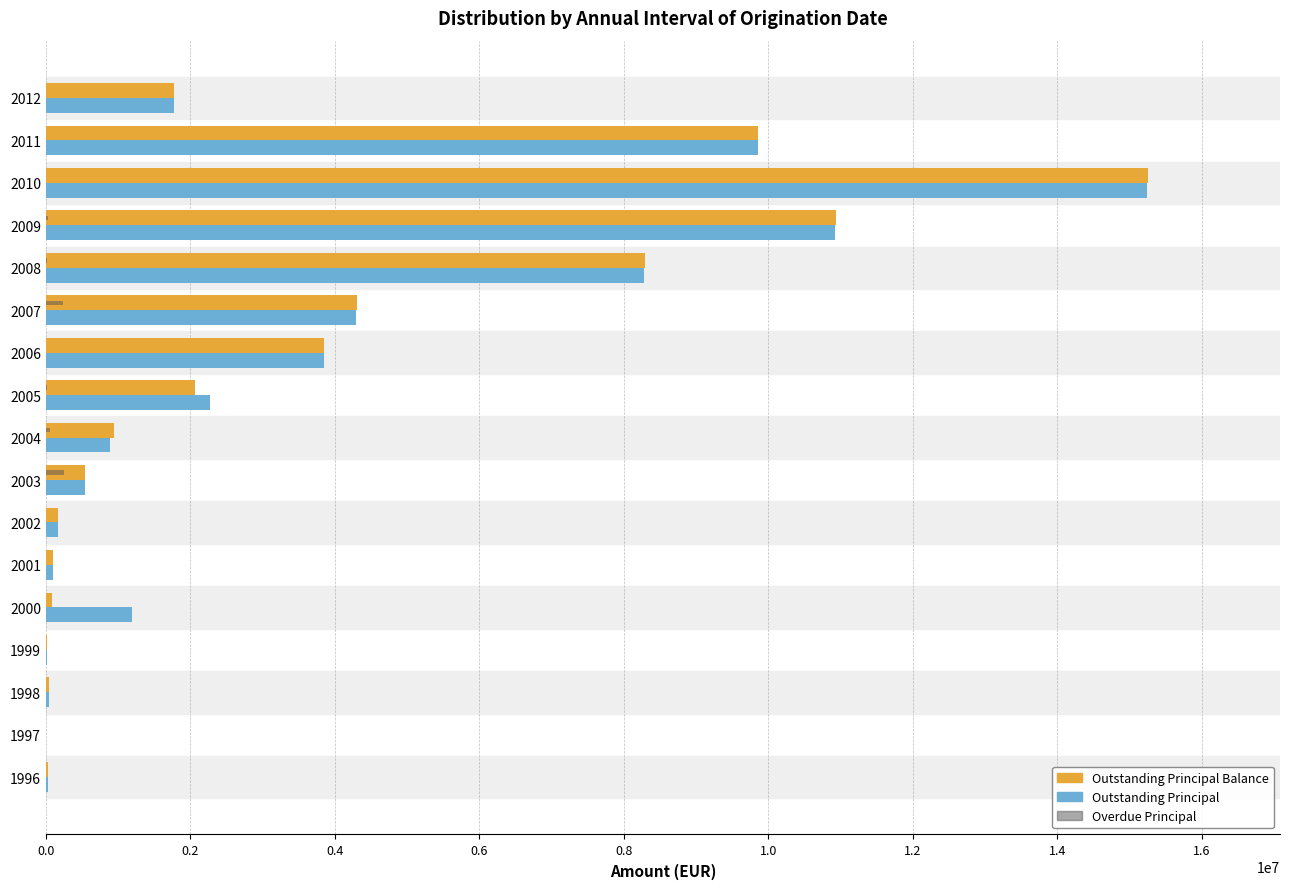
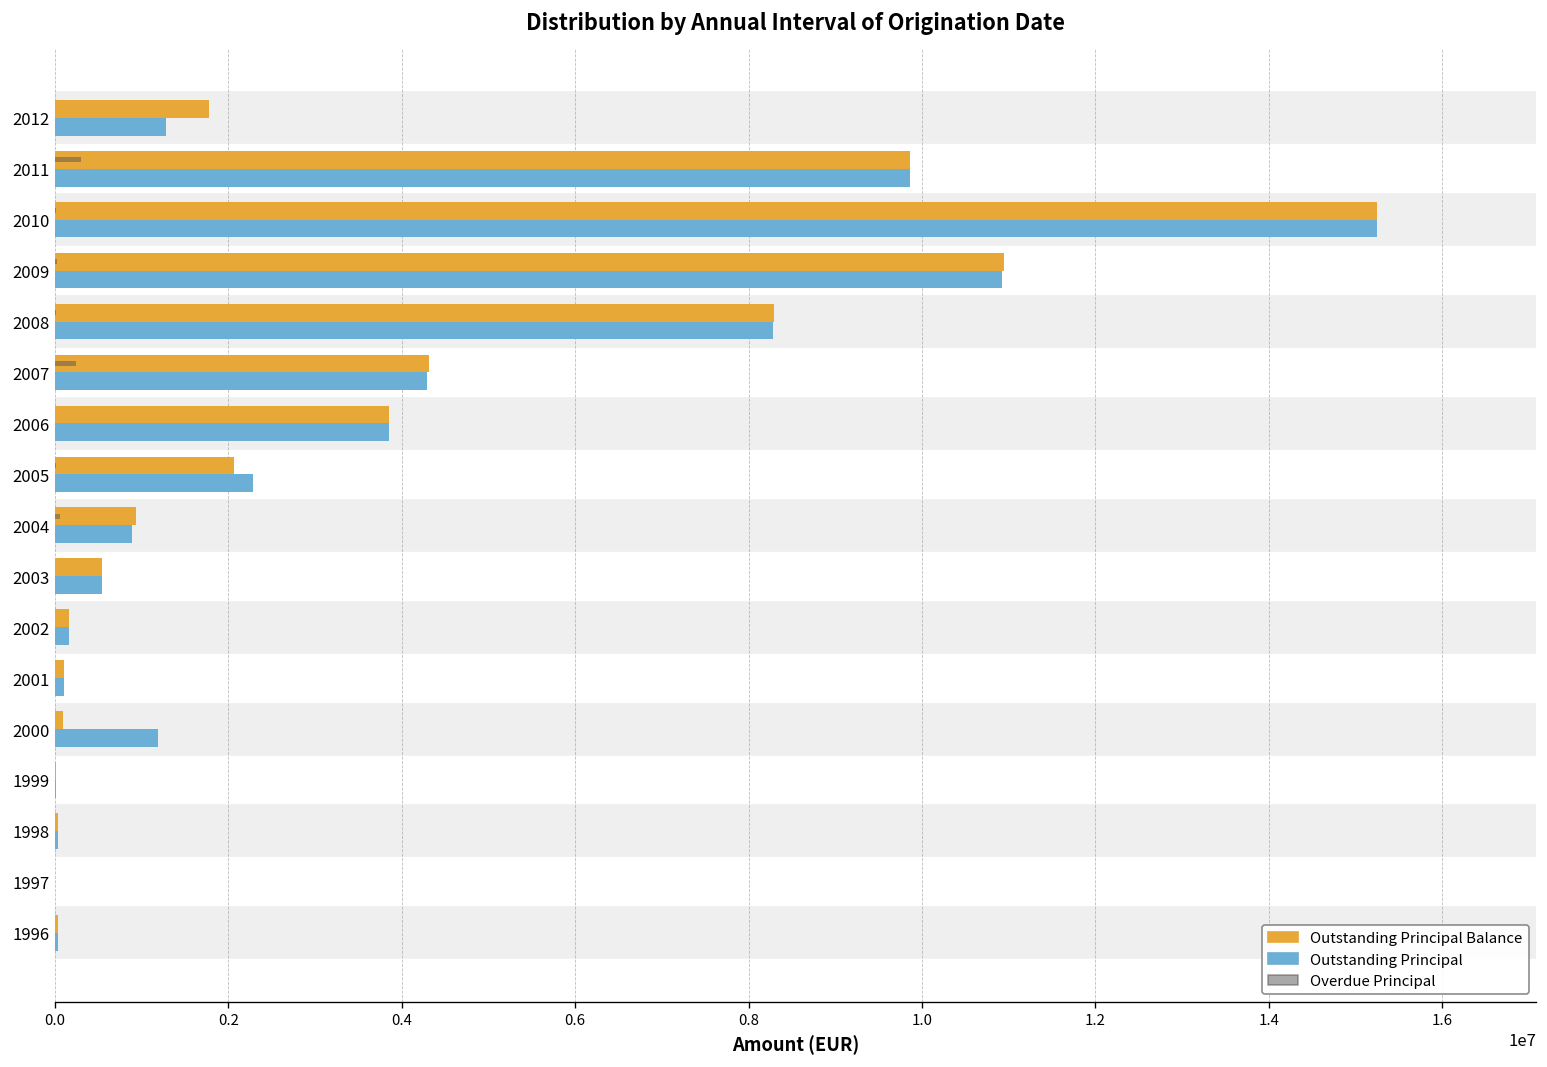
Outstanding Principal, 2012: 1800000 -> 1300000
Overdue Principal, 2011: 0 -> 300000
Overdue Principal, 2003: 200000 -> 0
